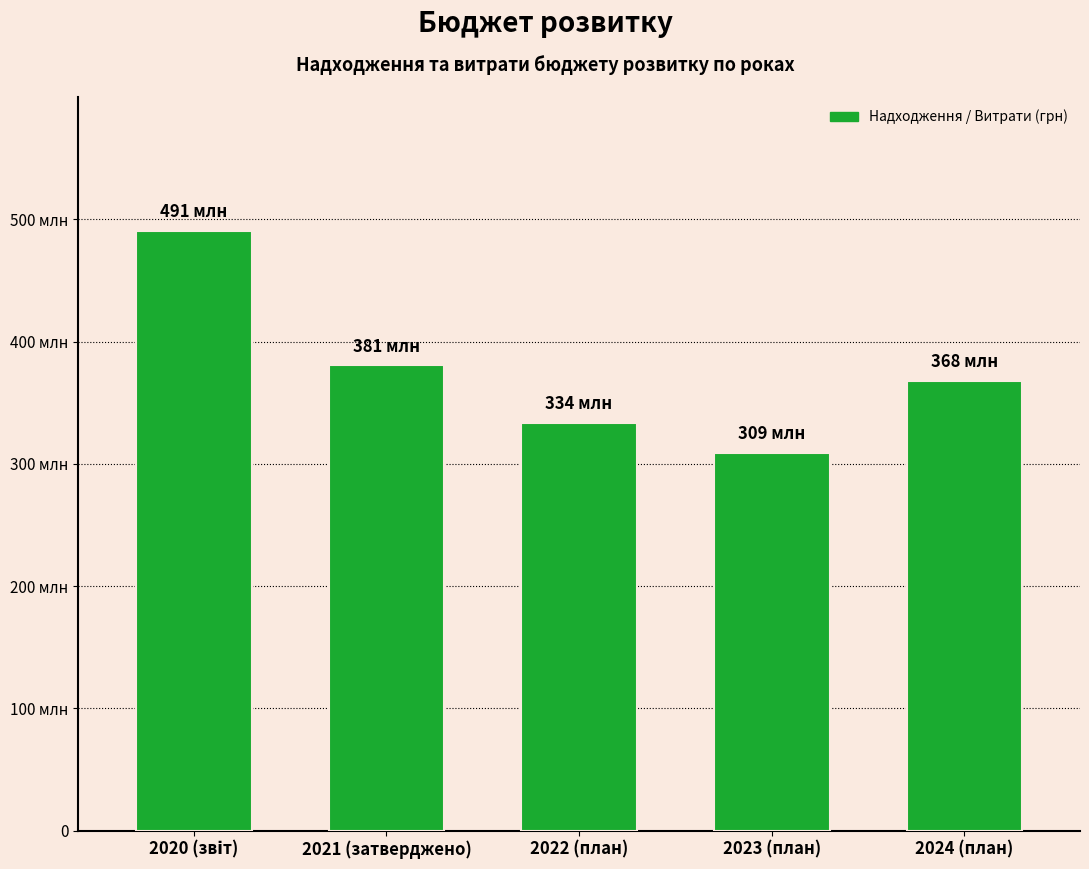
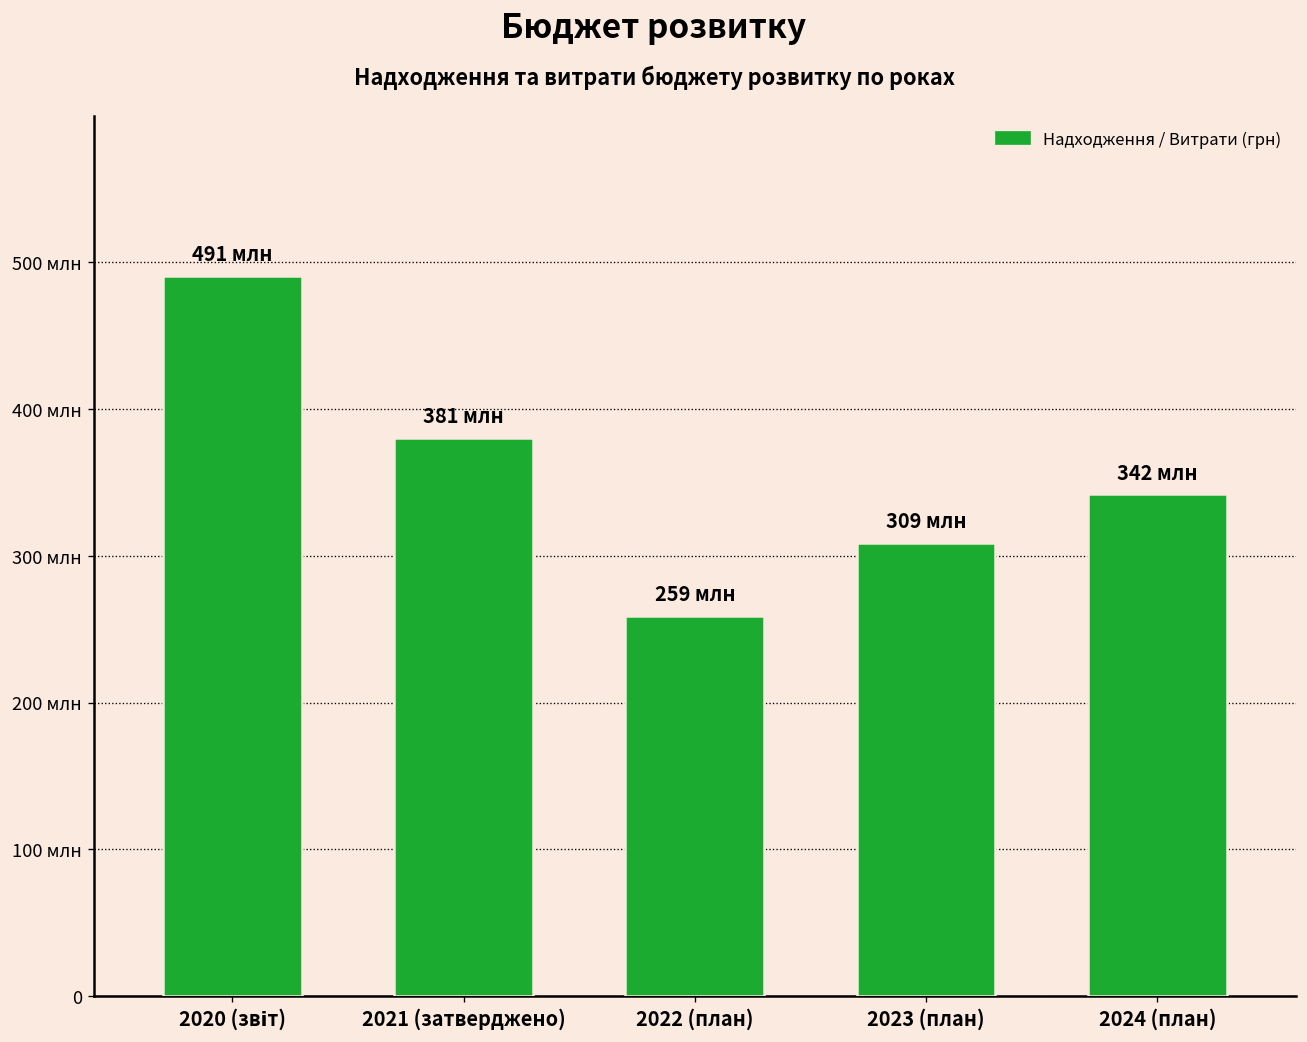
2022 (план): 334 -> 259
2024 (план): 368 -> 342
